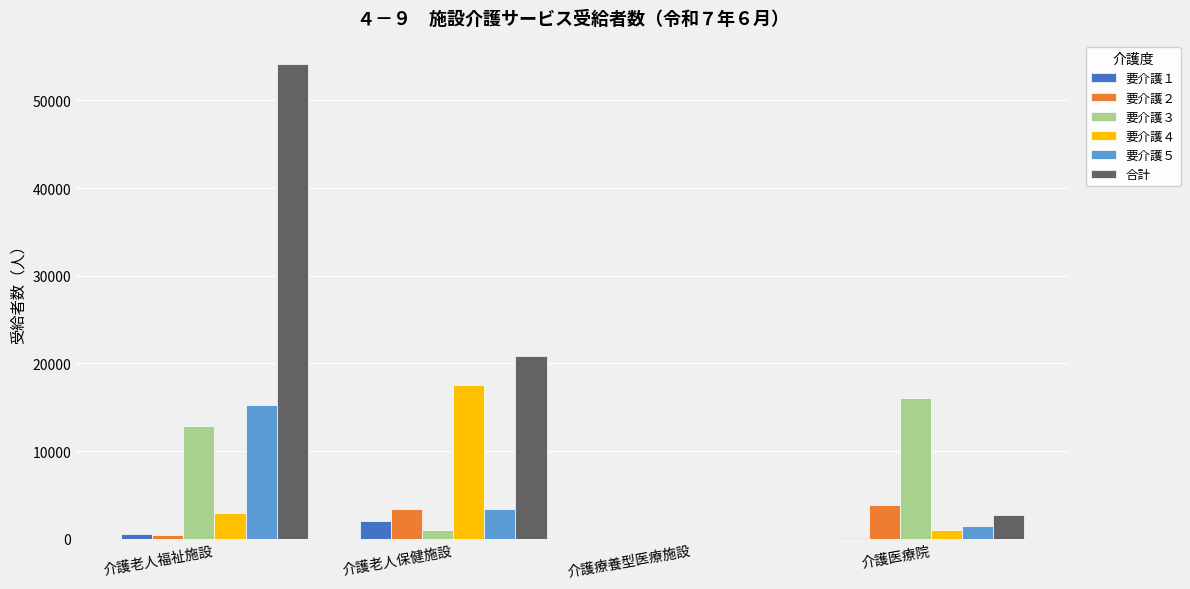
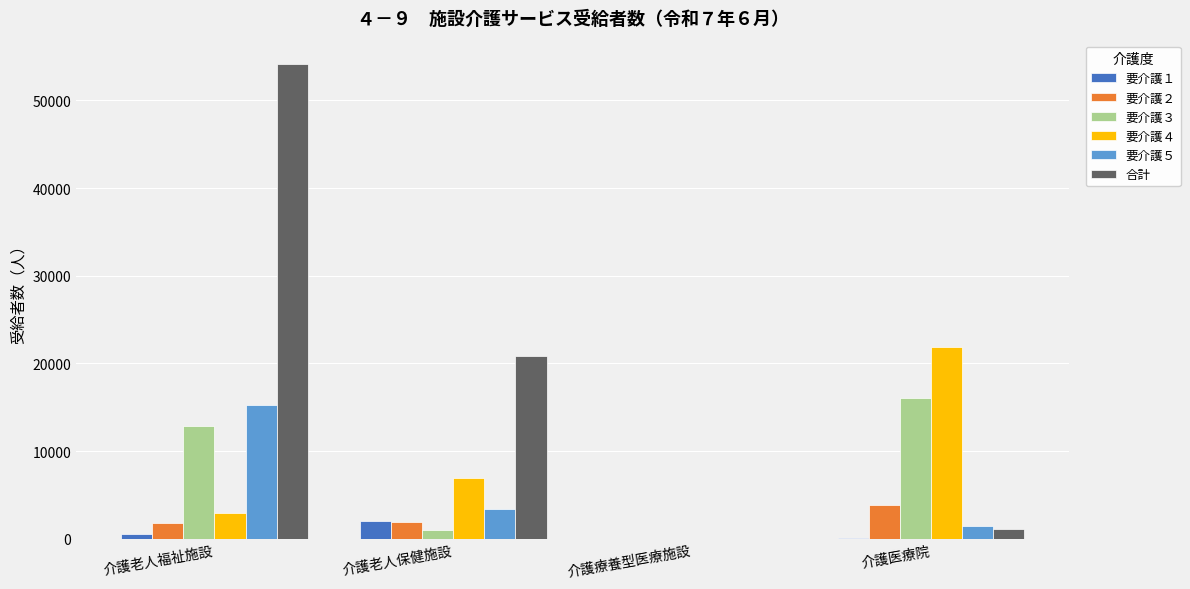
要介護２, 介護老人福祉施設: 0 -> 2000
要介護２, 介護老人保健施設: 3000 -> 2000
要介護４, 介護老人保健施設: 18000 -> 7000
要介護４, 介護医療院: 1000 -> 22000
合計, 介護医療院: 3000 -> 1000
